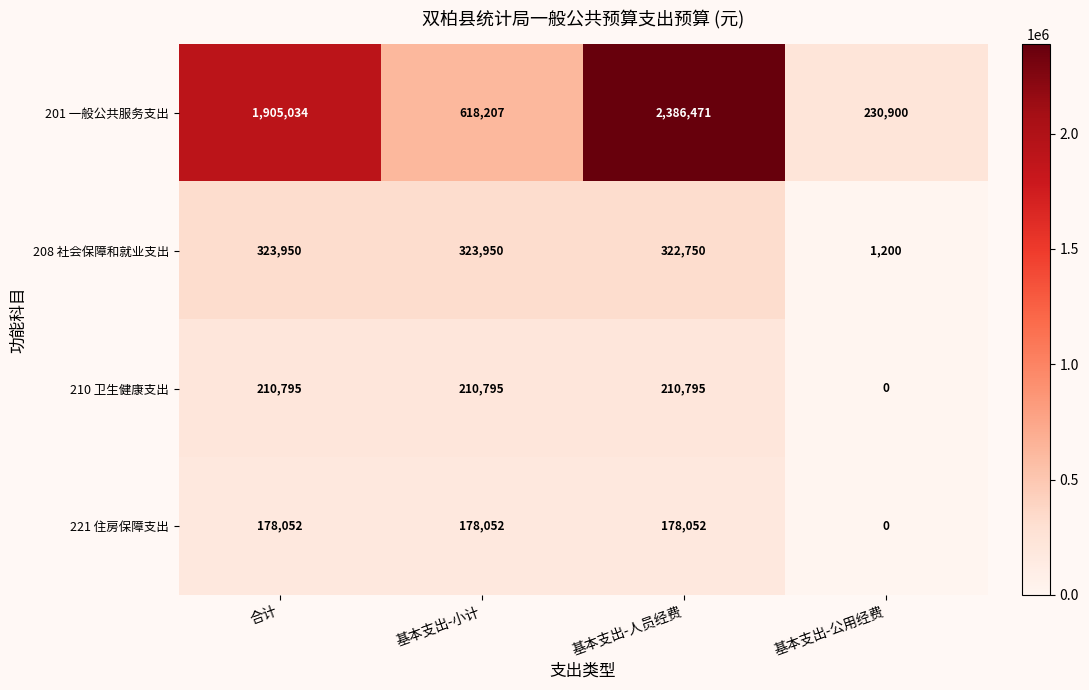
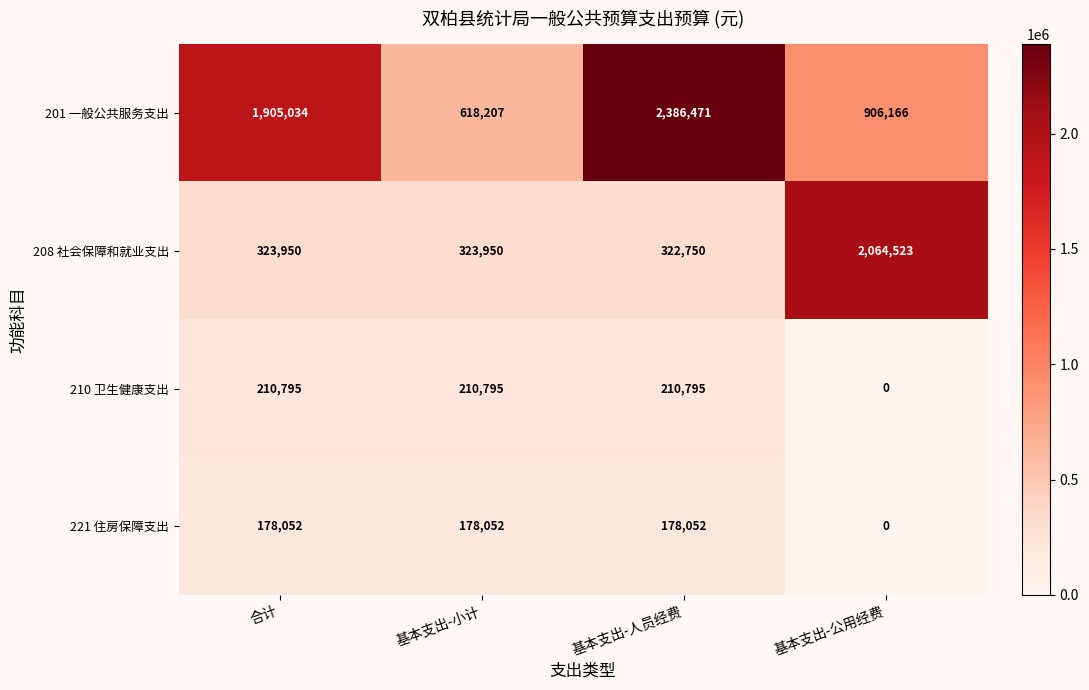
201 一般公共服务支出, 基本支出-公用经费: 230,900 -> 906,166
208 社会保障和就业支出, 基本支出-公用经费: 1,200 -> 2,064,523
